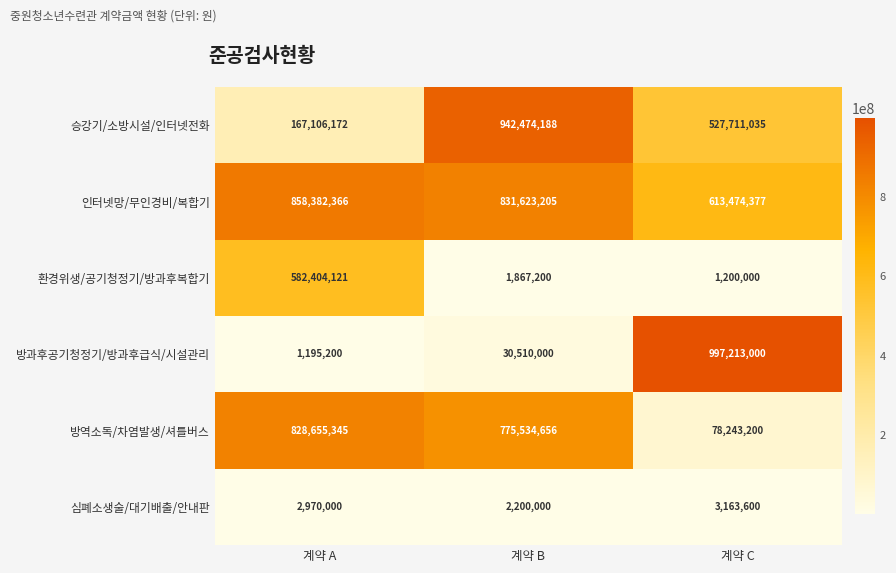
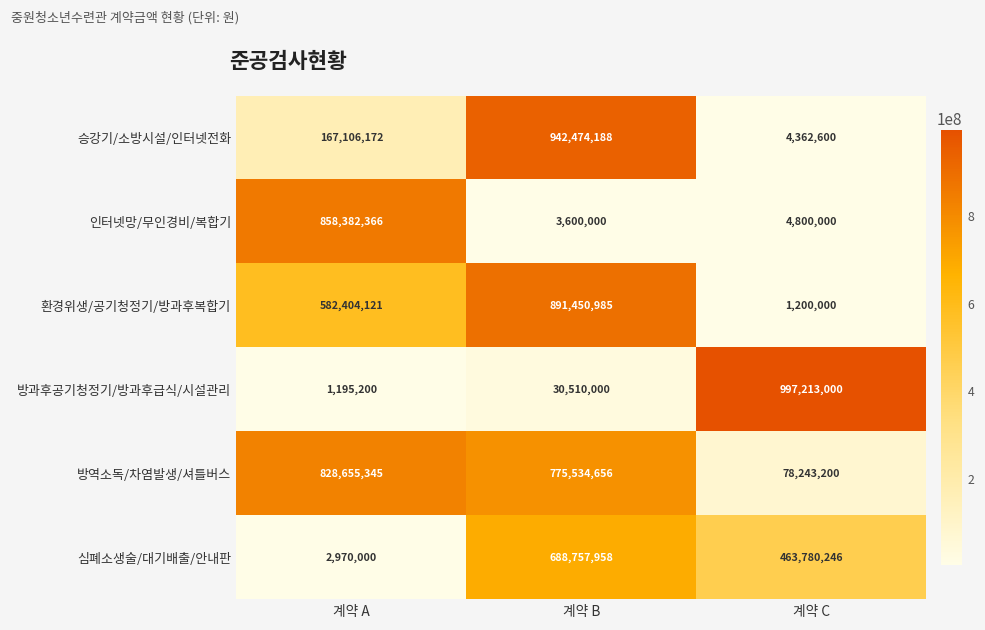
승강기/소방시설/인터넷전화, 계약 C: 527,711,035 -> 4,362,600
인터넷망/무인경비/복합기, 계약 B: 831,623,205 -> 3,600,000
인터넷망/무인경비/복합기, 계약 C: 613,474,377 -> 4,800,000
환경위생/공기청정기/방과후복합기, 계약 B: 1,867,200 -> 891,450,985
심폐소생술/대기배출/안내판, 계약 B: 2,200,000 -> 688,757,958
심폐소생술/대기배출/안내판, 계약 C: 3,163,600 -> 463,780,246
